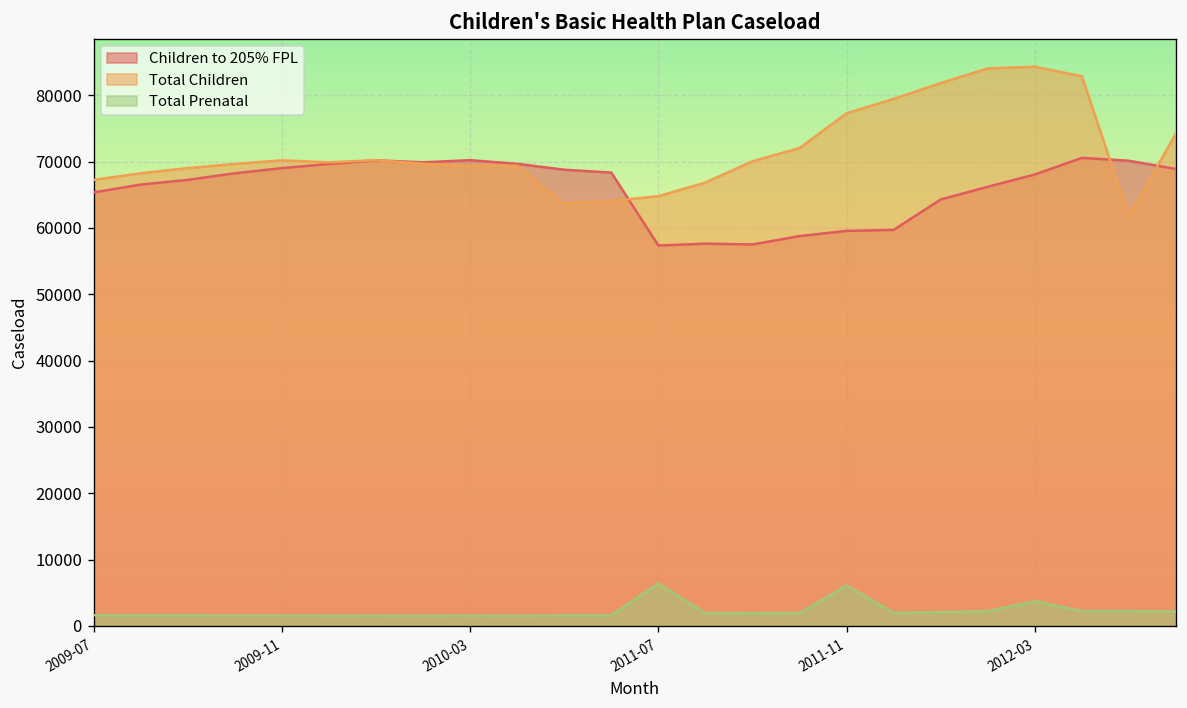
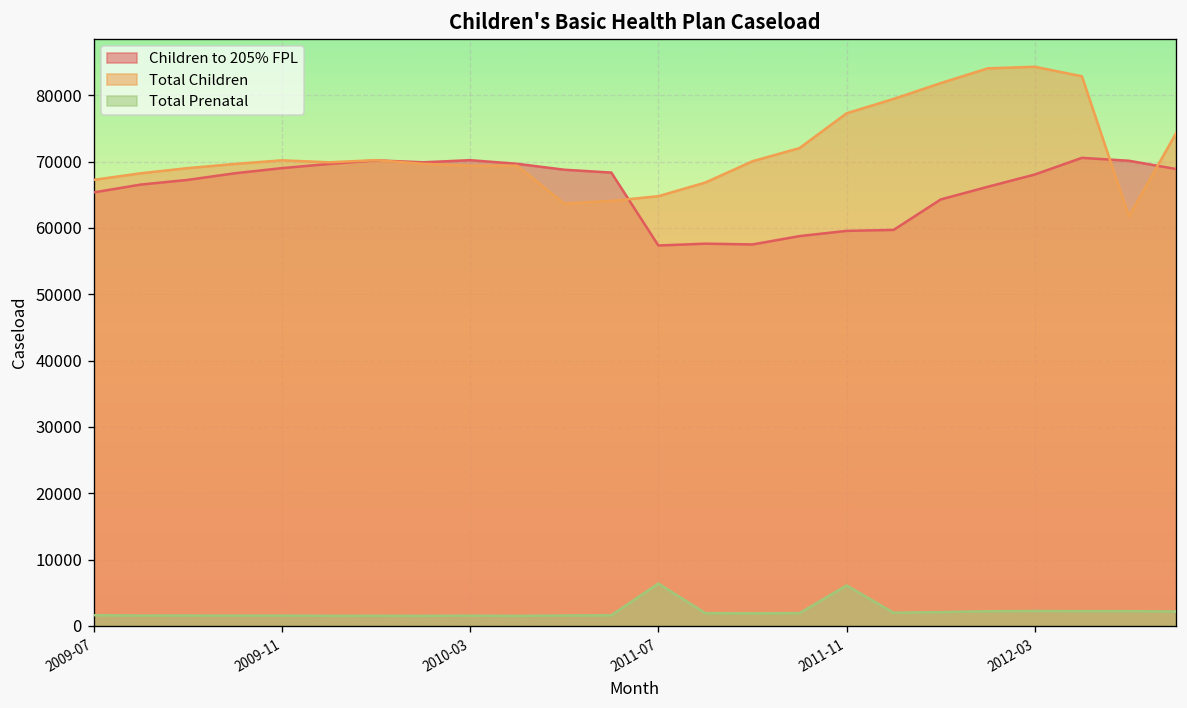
Total Prenatal, 2012-03: 4000 -> 2000
